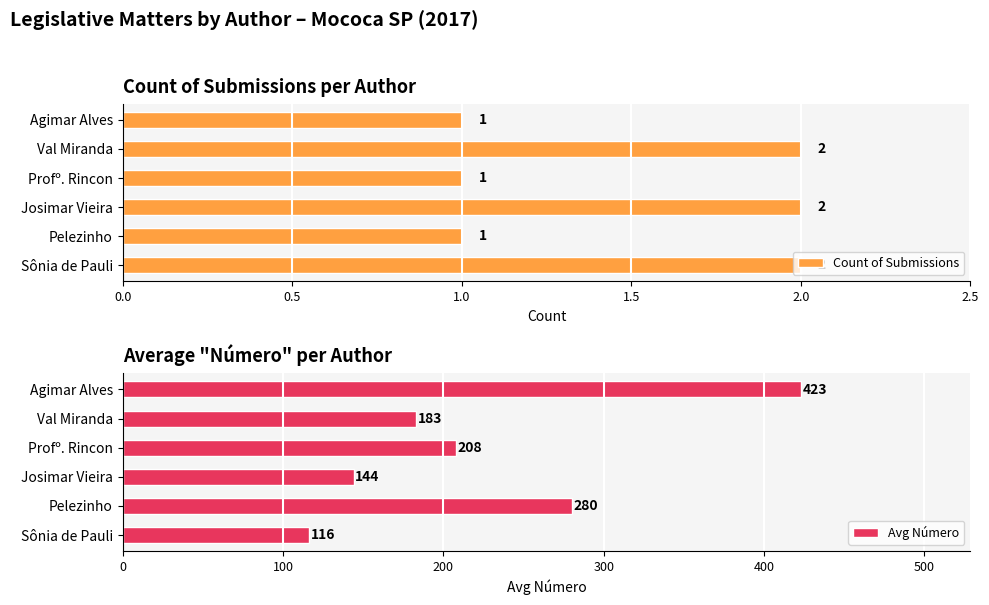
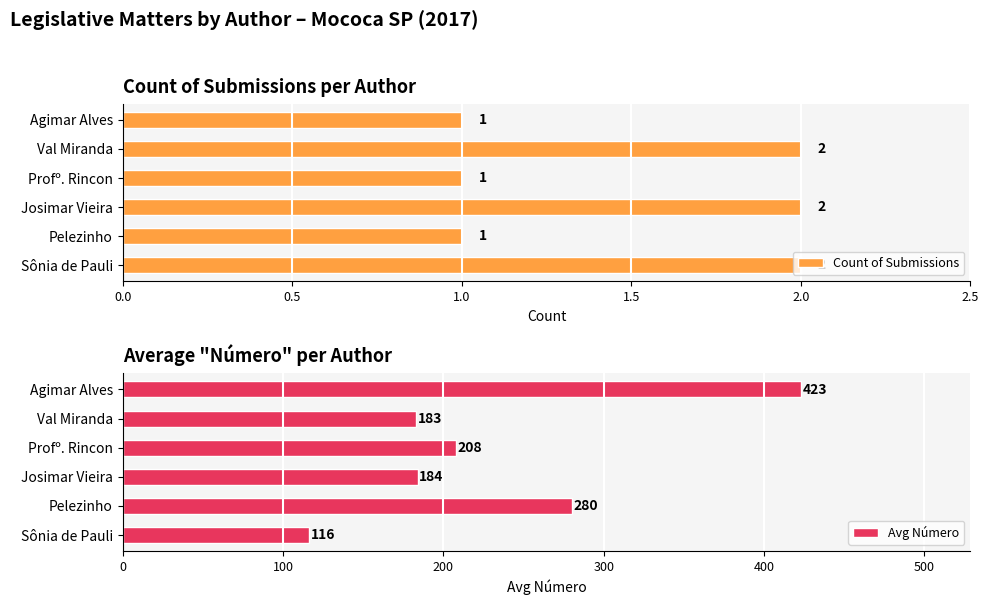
Average "Número" per Author, Josimar Vieira: 144 -> 184
